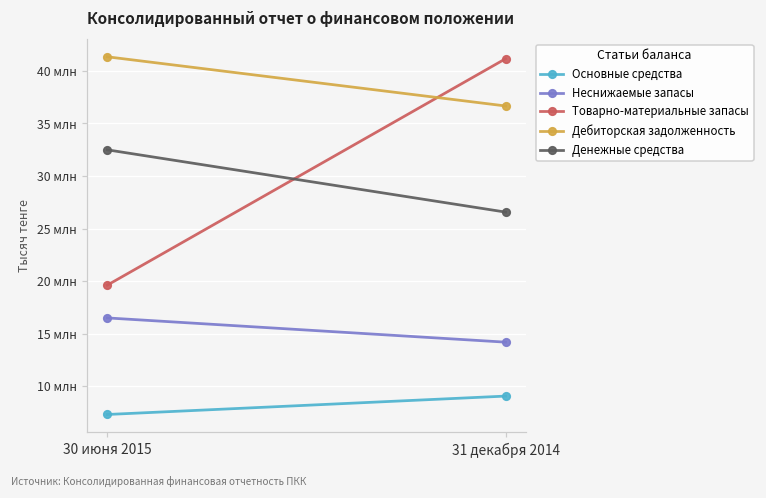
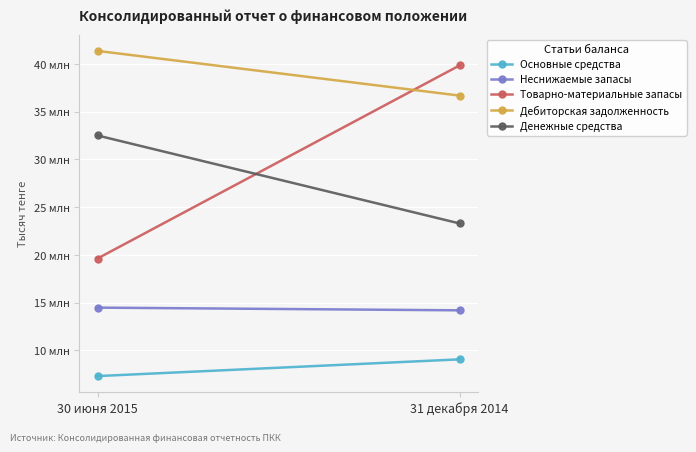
Неснижаемые запасы, 30 июня 2015: 17 млн -> 14 млн
Товарно-материальные запасы, 31 декабря 2014: 41 млн -> 40 млн
Денежные средства, 31 декабря 2014: 27 млн -> 23 млн
